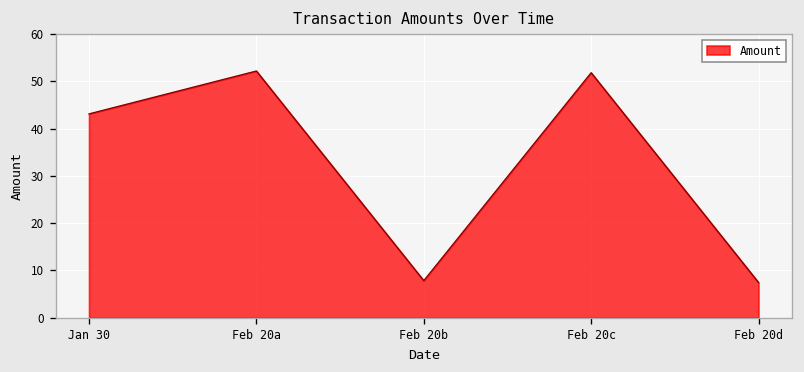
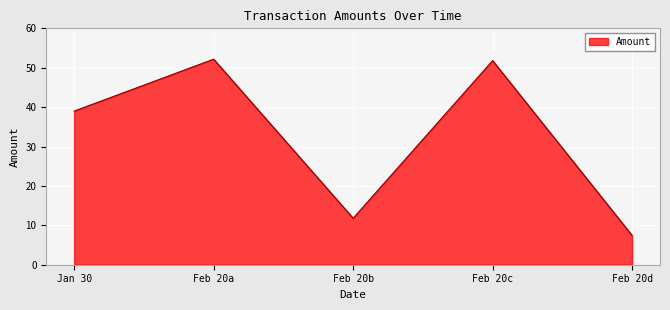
Jan 30: 43 -> 39
Feb 20b: 8 -> 12
